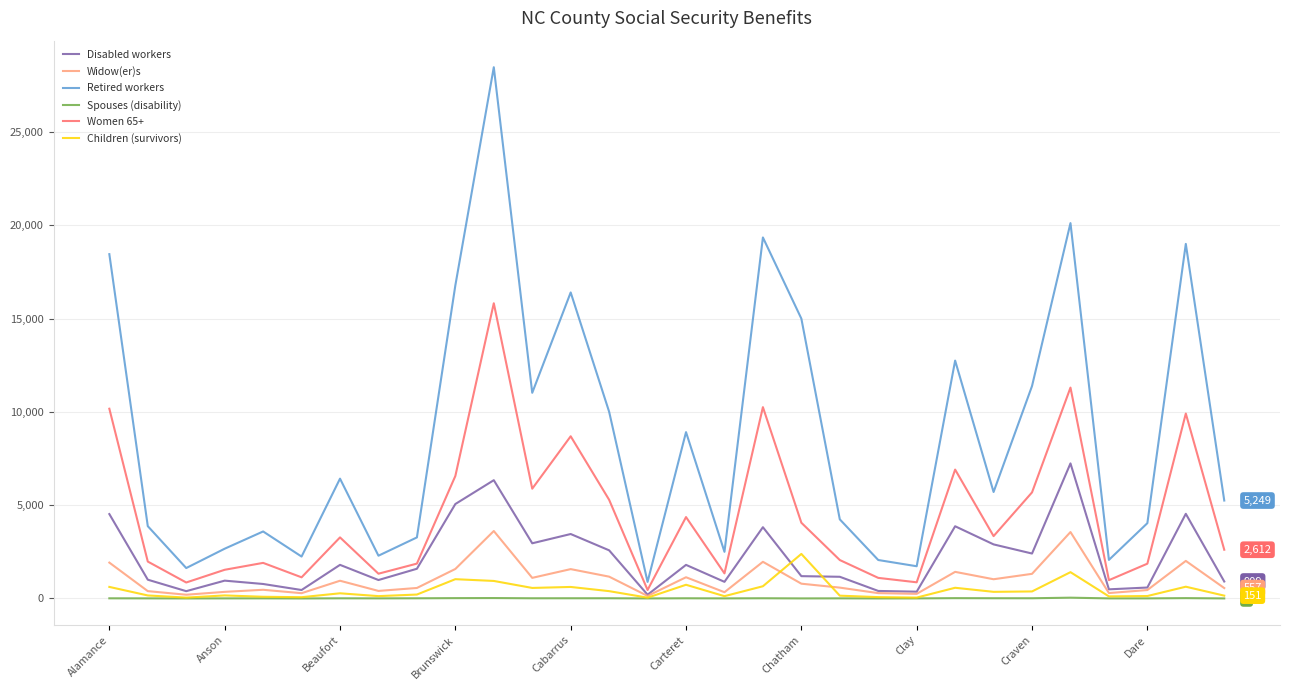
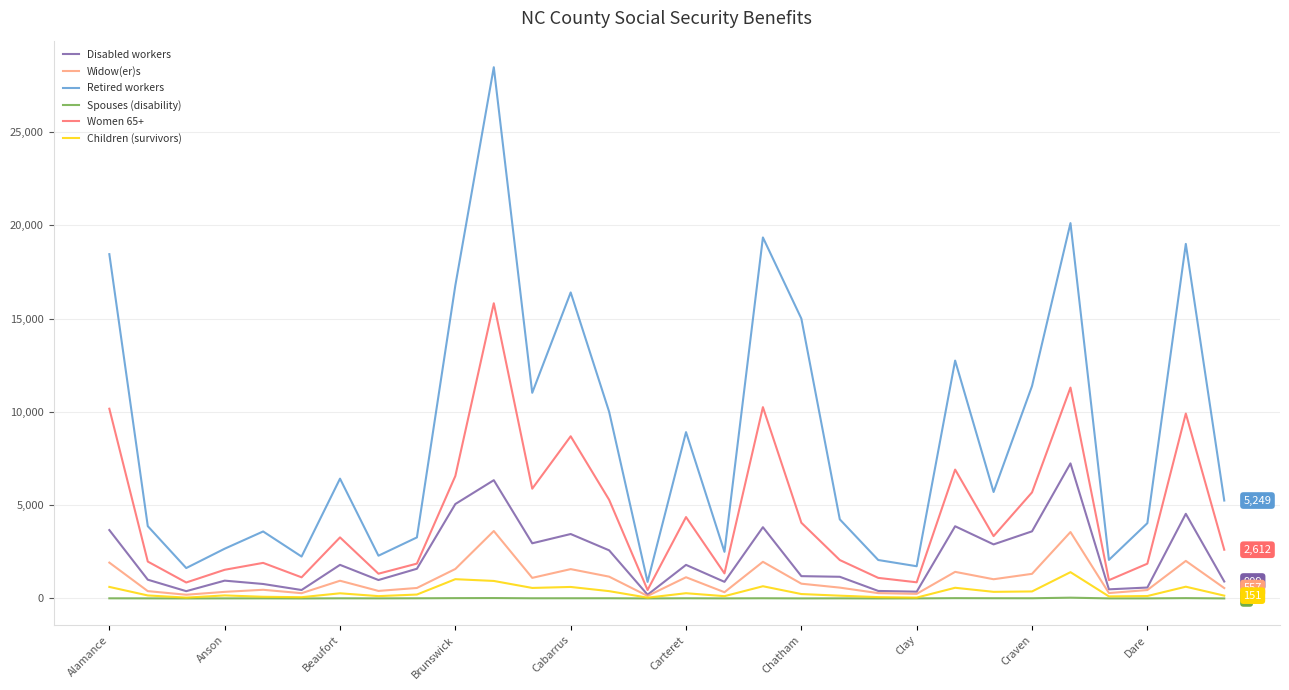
Disabled workers, Alamance: 4,500 -> 3,700
Children (survivors), Carteret: 700 -> 300
Children (survivors), Chatham: 2,400 -> 200
Disabled workers, Craven: 2,400 -> 3,600
